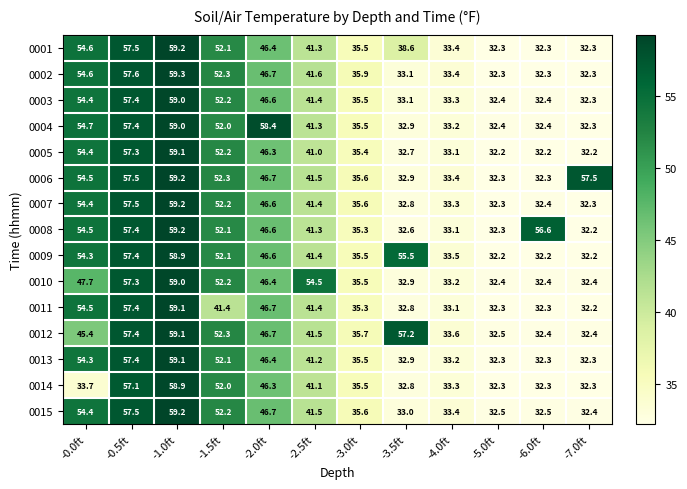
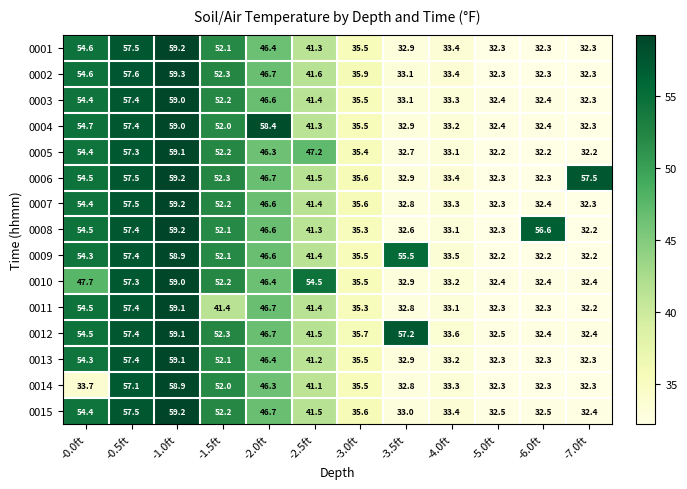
0001, -3.5ft: 38.6 -> 32.9
0005, -2.5ft: 41.0 -> 47.2
0012, -0.0ft: 45.4 -> 54.5
